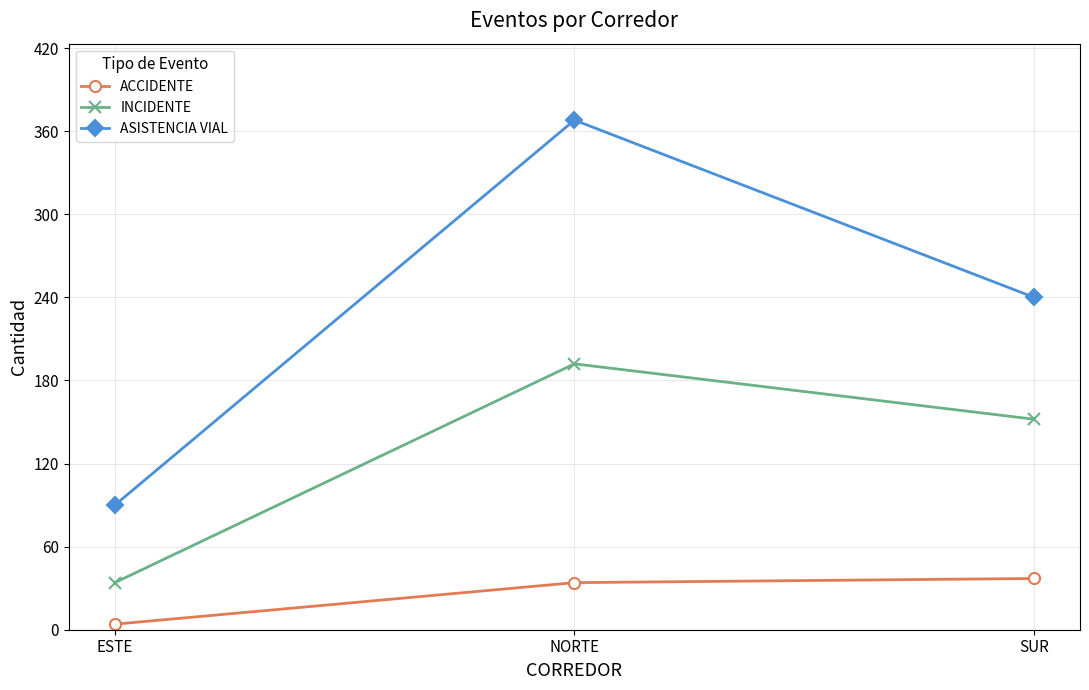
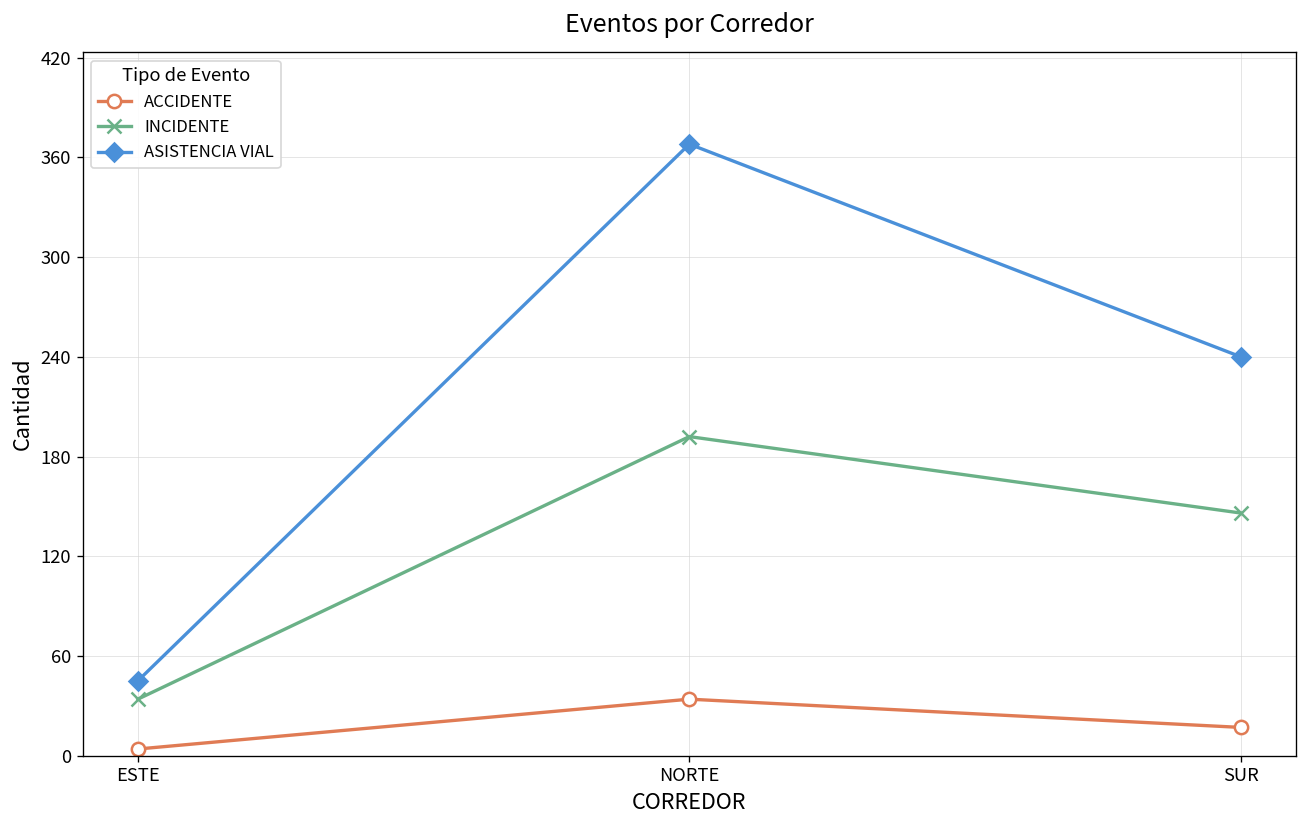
ASISTENCIA VIAL, ESTE: 90 -> 45
ACCIDENTE, SUR: 37 -> 17
INCIDENTE, SUR: 152 -> 146
